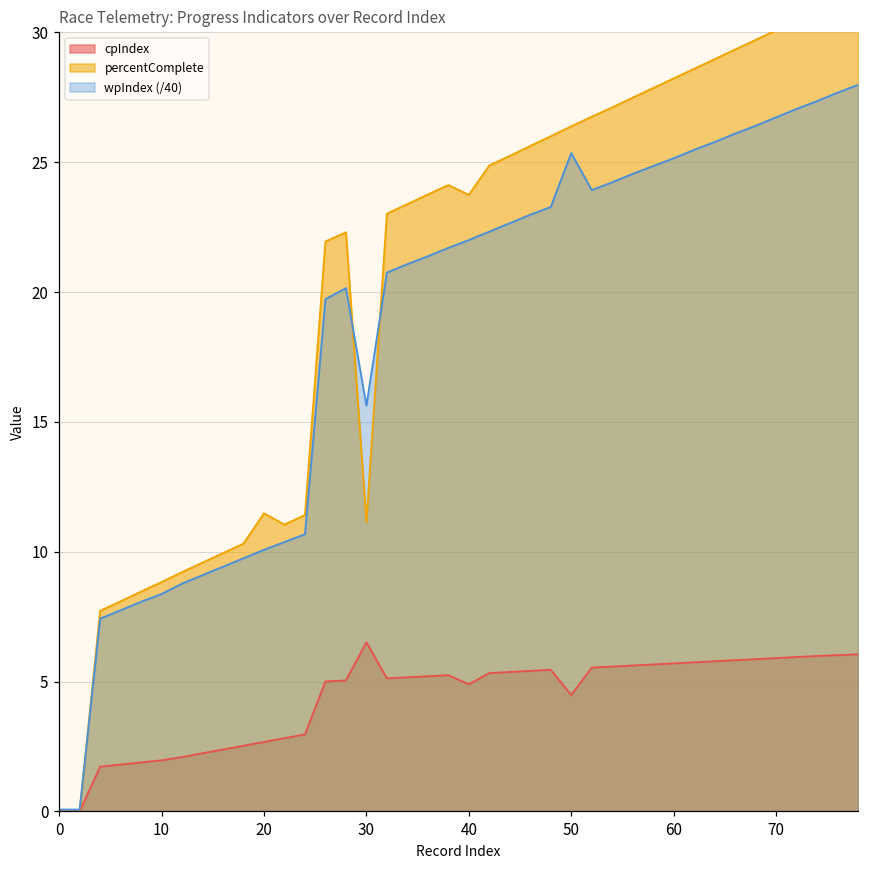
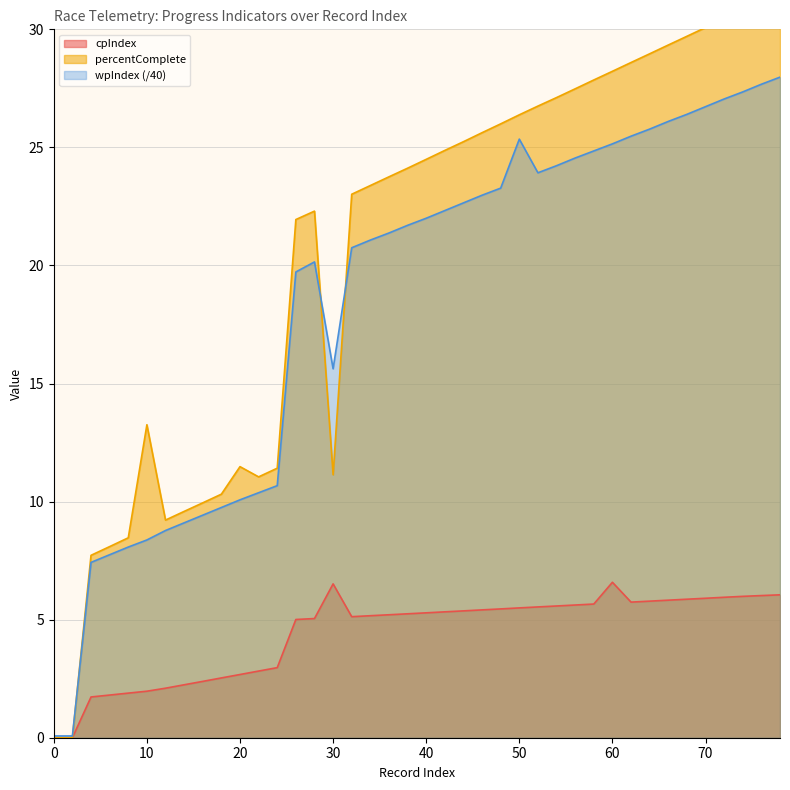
percentComplete, 10: 8.8 -> 13.3
cpIndex, 40: 4.9 -> 5.3
percentComplete, 40: 23.7 -> 24.5
cpIndex, 50: 4.5 -> 5.5
cpIndex, 60: 5.7 -> 6.6
